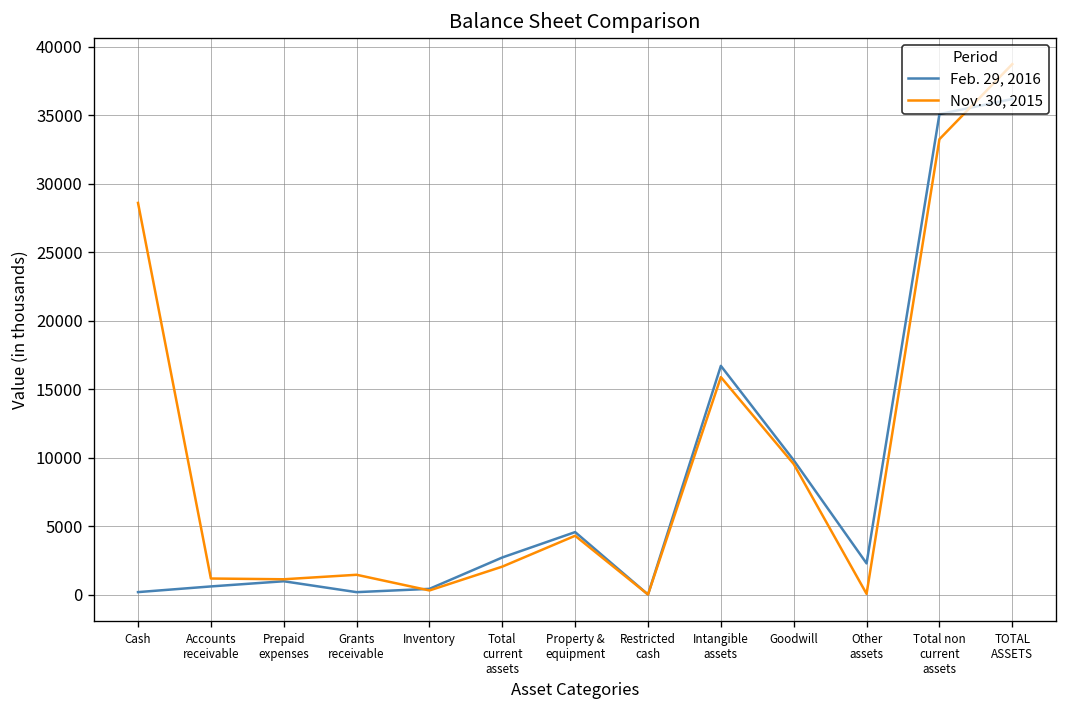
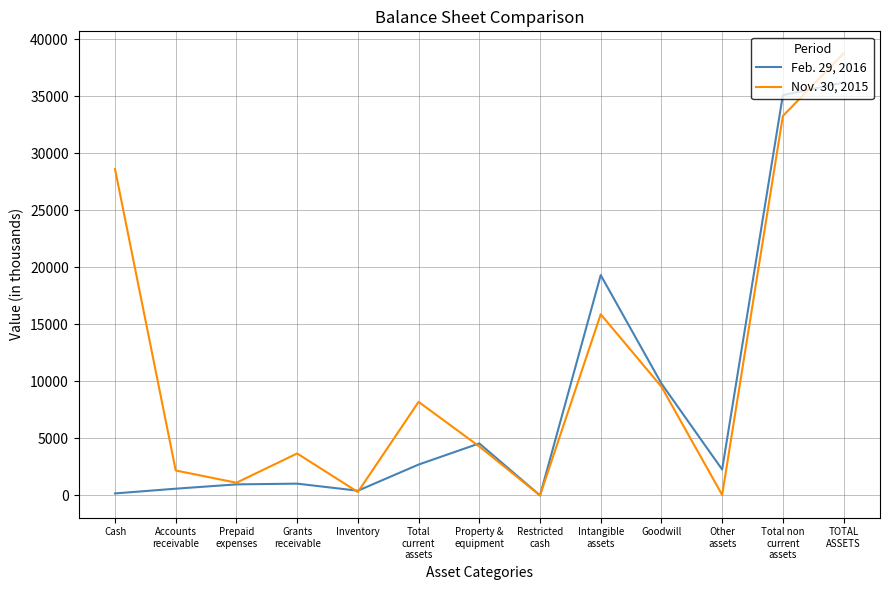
Nov. 30, 2015, Accounts receivable: 1200 -> 2200
Feb. 29, 2016, Grants receivable: 200 -> 1000
Nov. 30, 2015, Grants receivable: 1400 -> 3700
Nov. 30, 2015, Total current assets: 2000 -> 8200
Feb. 29, 2016, Intangible assets: 16700 -> 19300
